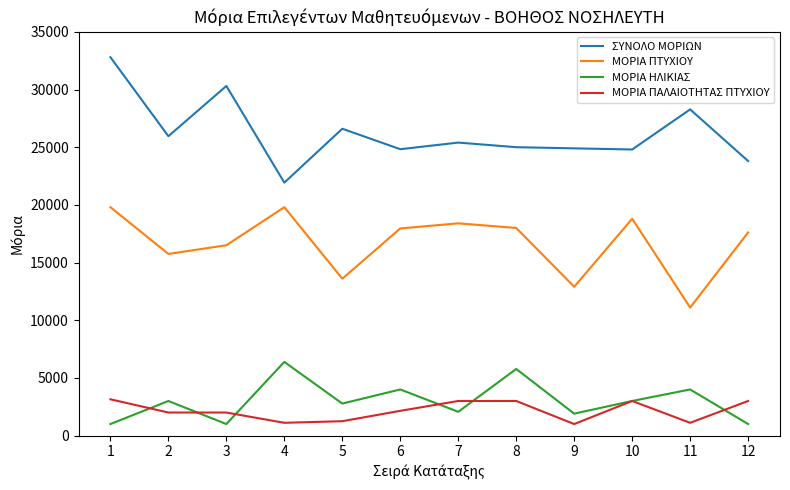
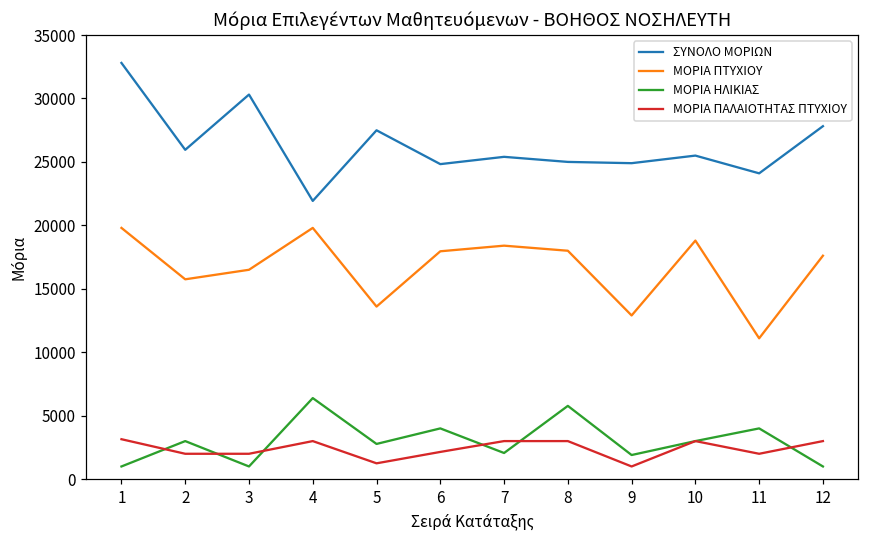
ΜΟΡΙΑ ΠΑΛΑΙΟΤΗΤΑΣ ΠΤΥΧΙΟΥ, 4: 1100 -> 3000
ΣΥΝΟΛΟ ΜΟΡΙΩΝ, 5: 26600 -> 27500
ΣΥΝΟΛΟ ΜΟΡΙΩΝ, 10: 24800 -> 25500
ΣΥΝΟΛΟ ΜΟΡΙΩΝ, 11: 28300 -> 24100
ΜΟΡΙΑ ΠΑΛΑΙΟΤΗΤΑΣ ΠΤΥΧΙΟΥ, 11: 1100 -> 2000
ΣΥΝΟΛΟ ΜΟΡΙΩΝ, 12: 23800 -> 27800
